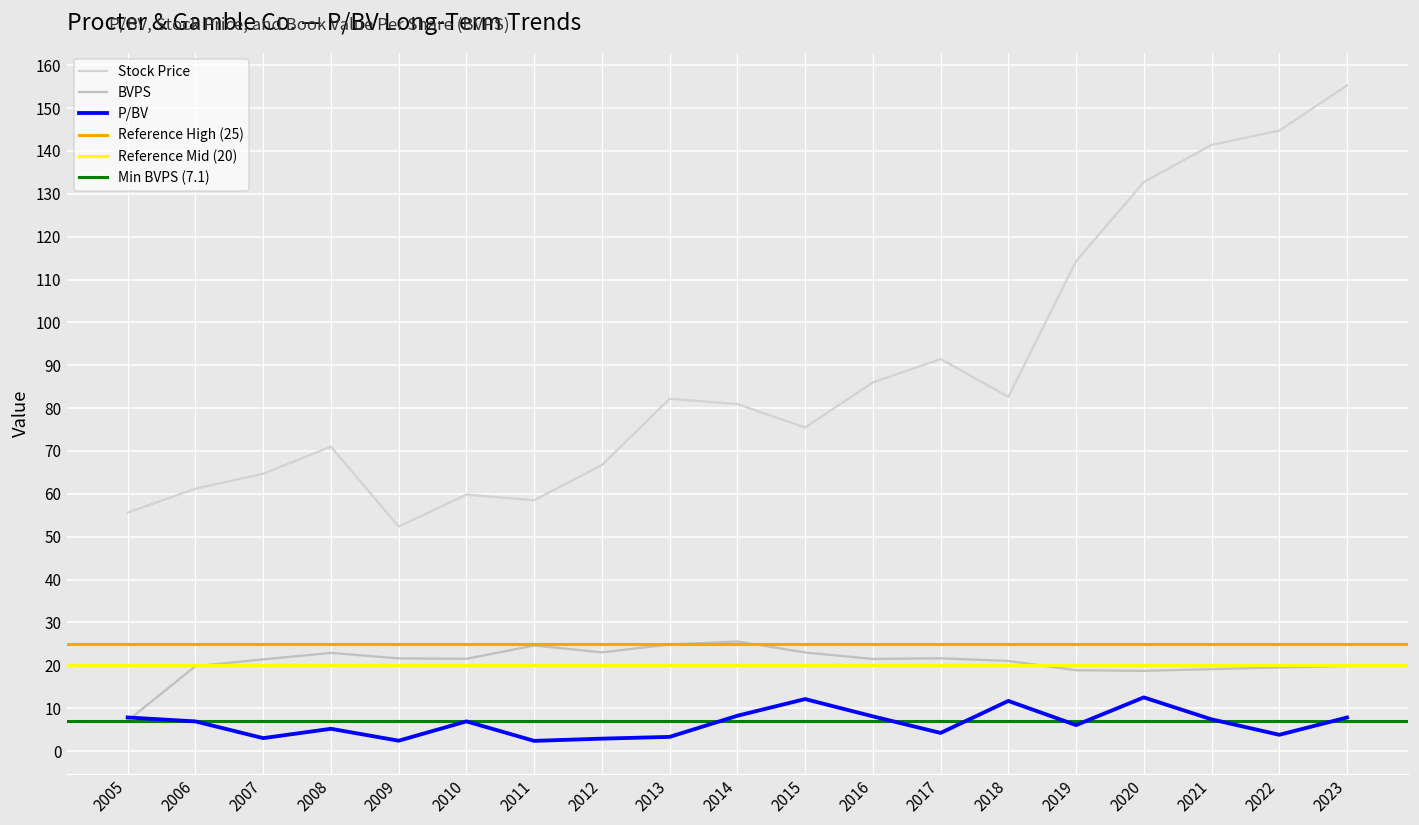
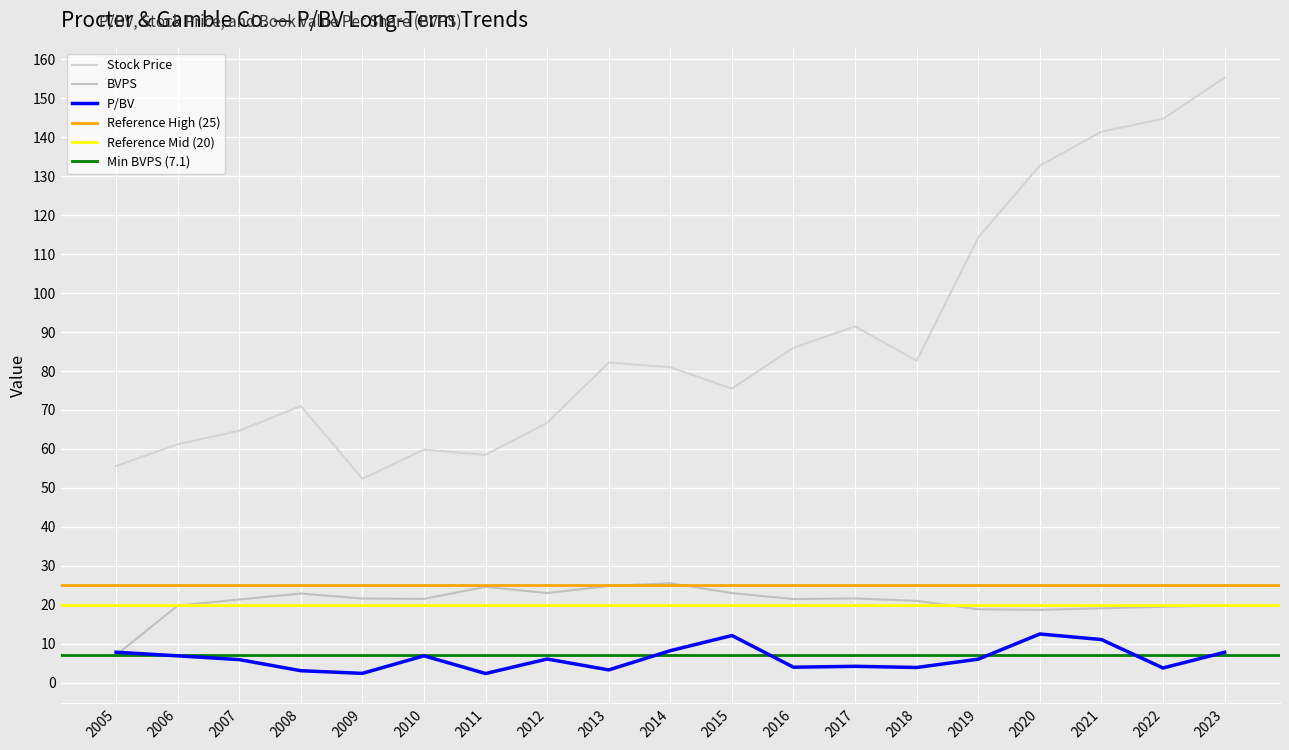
P/BV, 2007: 3 -> 6
P/BV, 2008: 5 -> 3
P/BV, 2012: 3 -> 6
P/BV, 2016: 8 -> 4
P/BV, 2018: 12 -> 4
P/BV, 2021: 7 -> 11
